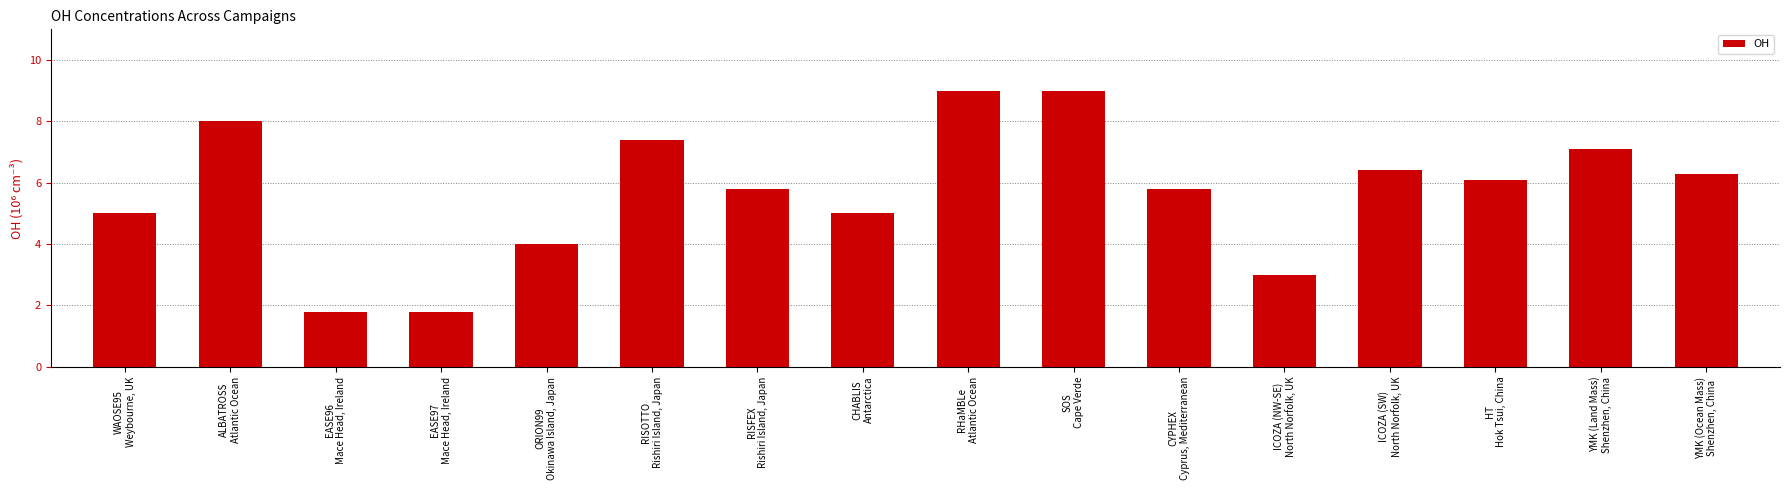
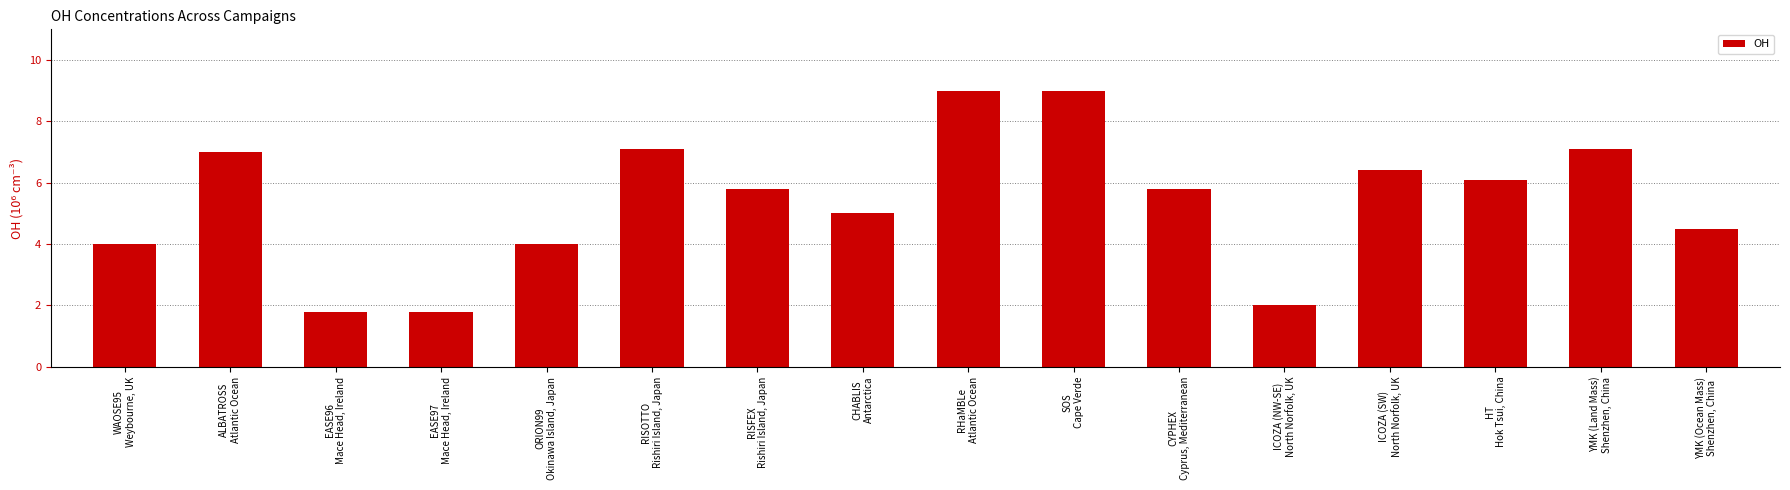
WAOSE95 Weybourne, UK: 5 -> 4
ALBATROSS Atlantic Ocean: 8 -> 7
RISOTTO Rishiri Island, Japan: 7.4 -> 7.1
ICOZA (NW-SE) North Norfolk, UK: 3 -> 2
YMK (Ocean Mass) Shenzhen, China: 6.3 -> 4.5
